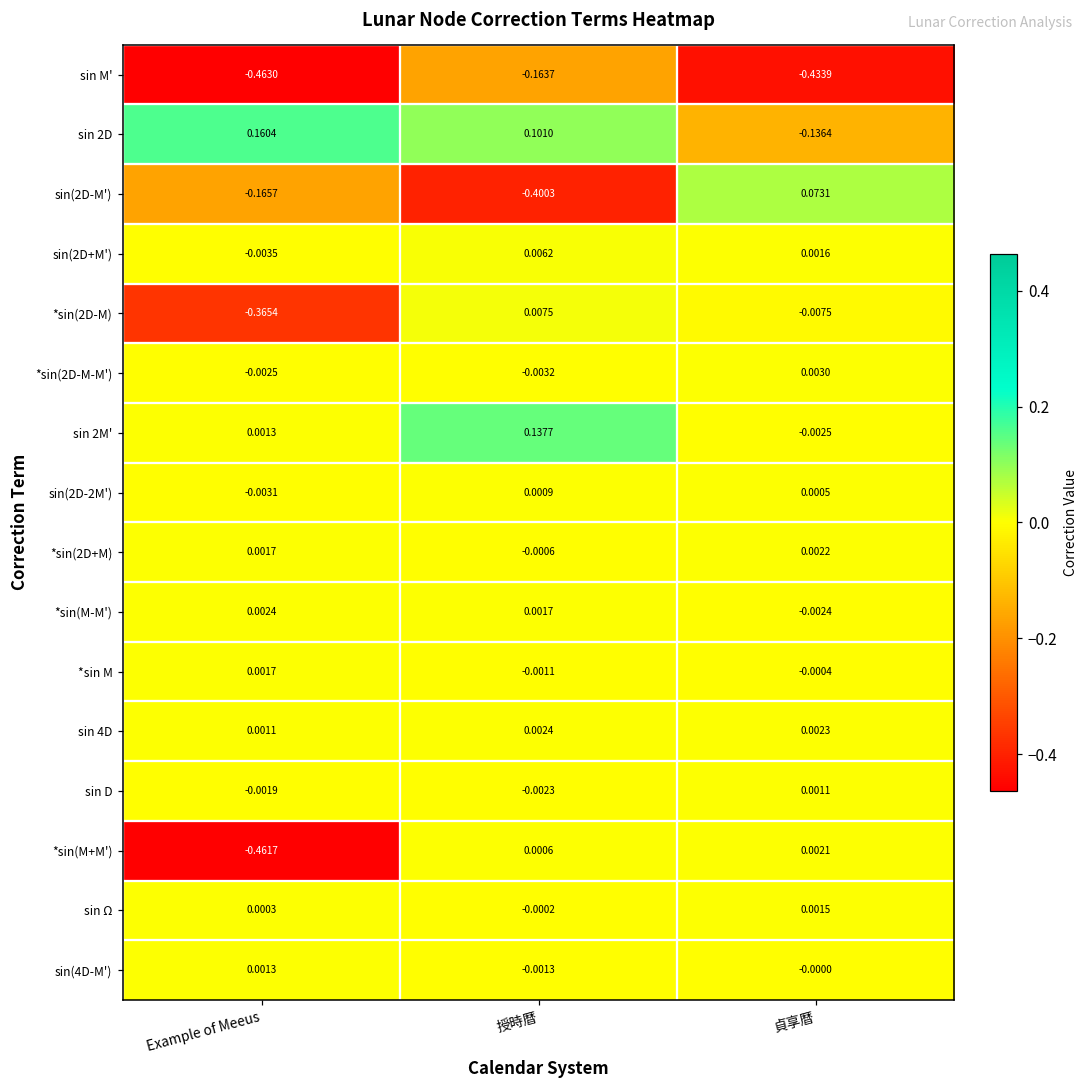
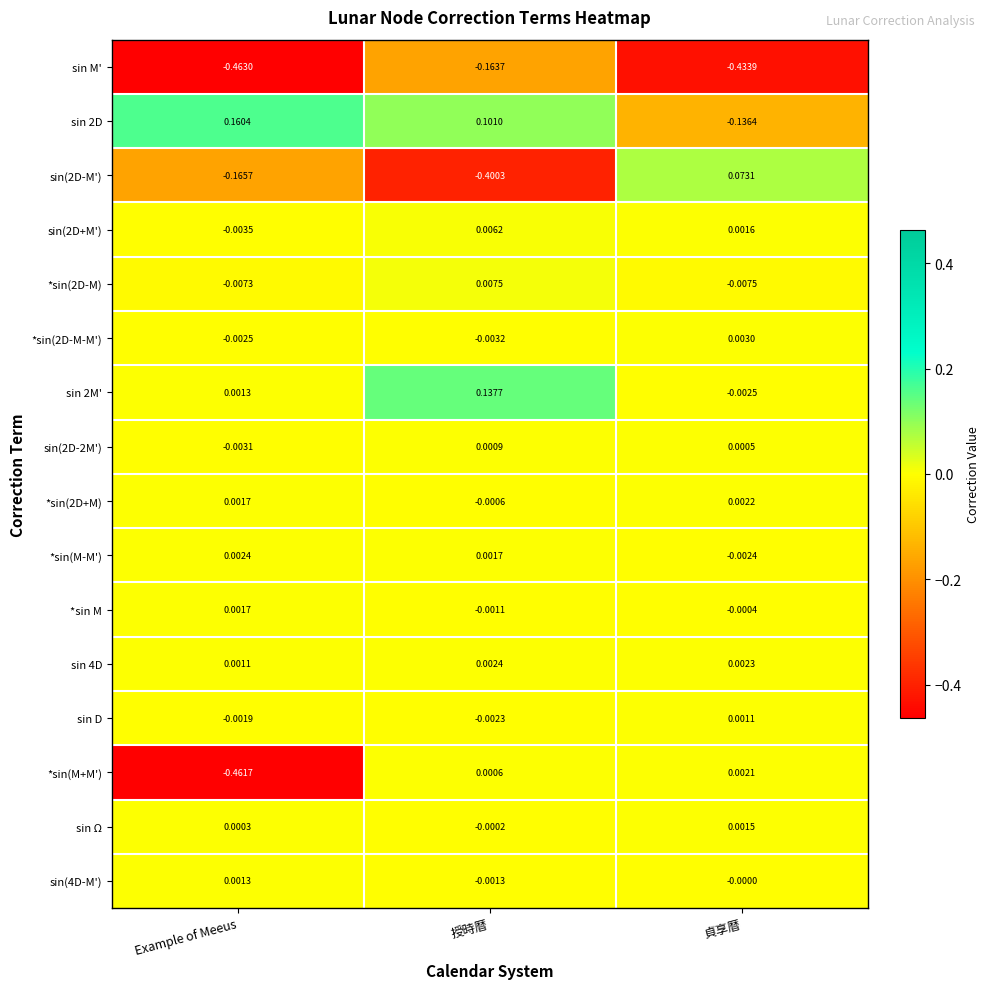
*sin(2D-M), Example of Meeus: -0.3654 -> -0.0073
